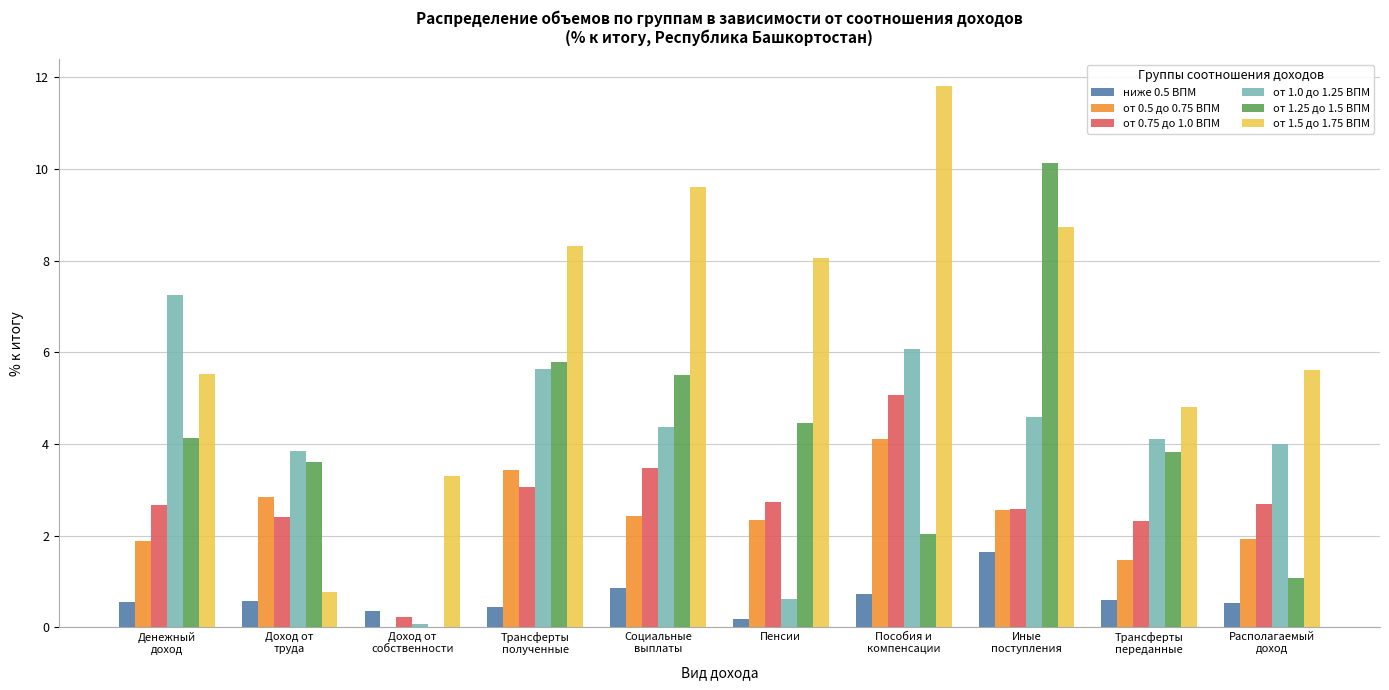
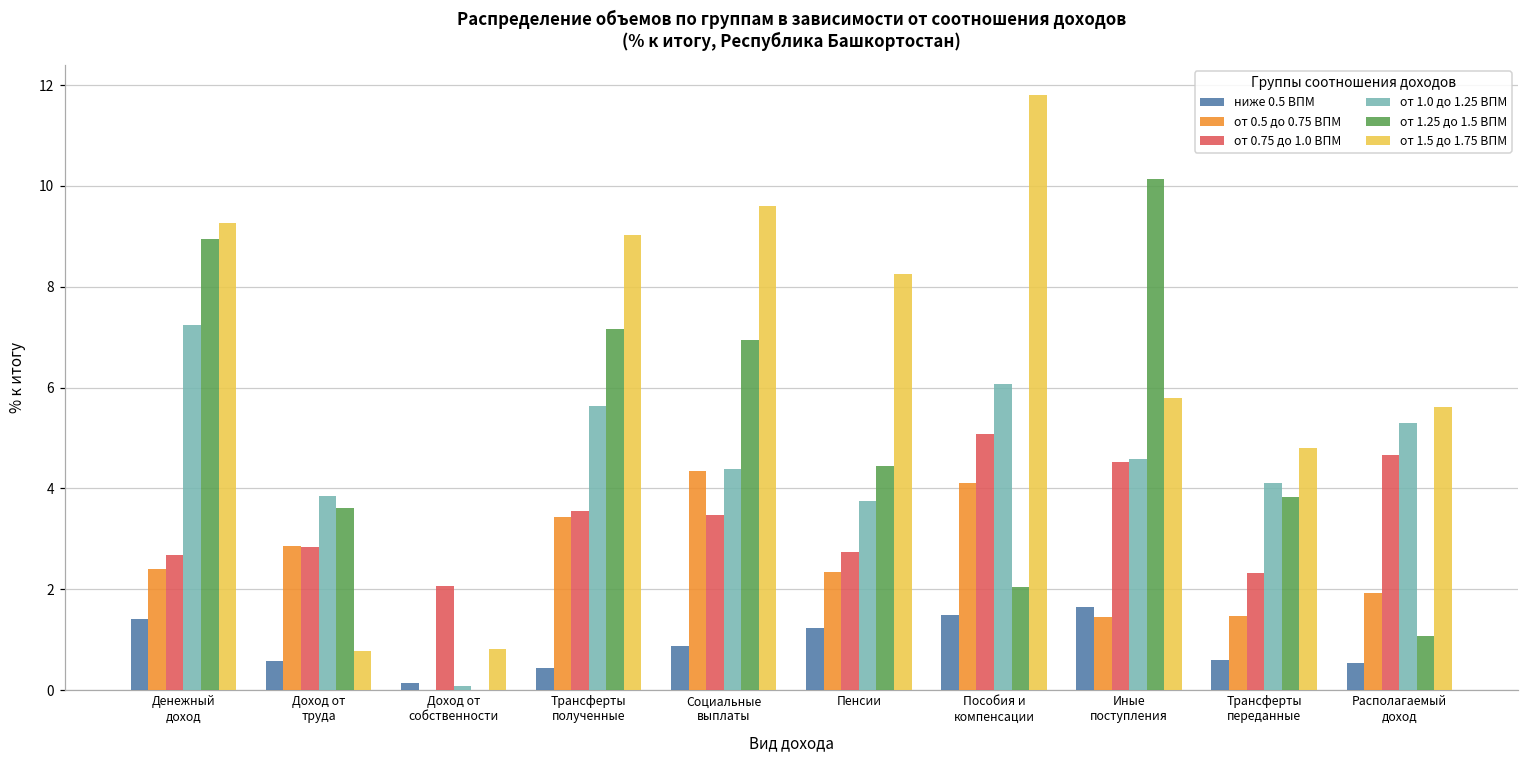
ниже 0.5 ВПМ, Денежный доход: 0.5 -> 1.4
от 0.5 до 0.75 ВПМ, Денежный доход: 1.9 -> 2.4
от 1.25 до 1.5 ВПМ, Денежный доход: 4.1 -> 9.0
от 1.5 до 1.75 ВПМ, Денежный доход: 5.5 -> 9.3
от 0.75 до 1.0 ВПМ, Доход от труда: 2.4 -> 2.8
ниже 0.5 ВПМ, Доход от собственности: 0.4 -> 0.1
от 0.75 до 1.0 ВПМ, Доход от собственности: 0.2 -> 2.1
от 1.5 до 1.75 ВПМ, Доход от собственности: 3.3 -> 0.8
от 0.75 до 1.0 ВПМ, Трансферты полученные: 3.1 -> 3.5
от 1.25 до 1.5 ВПМ, Трансферты полученные: 5.8 -> 7.2
от 1.5 до 1.75 ВПМ, Трансферты полученные: 8.3 -> 9.0
от 0.5 до 0.75 ВПМ, Социальные выплаты: 2.4 -> 4.3
от 1.25 до 1.5 ВПМ, Социальные выплаты: 5.5 -> 6.9
ниже 0.5 ВПМ, Пенсии: 0.2 -> 1.2
от 1.0 до 1.25 ВПМ, Пенсии: 0.6 -> 3.7
от 1.5 до 1.75 ВПМ, Пенсии: 8.1 -> 8.3
ниже 0.5 ВПМ, Пособия и компенсации: 0.7 -> 1.5
от 0.5 до 0.75 ВПМ, Иные поступления: 2.6 -> 1.4
от 0.75 до 1.0 ВПМ, Иные поступления: 2.6 -> 4.5
от 1.5 до 1.75 ВПМ, Иные поступления: 8.7 -> 5.8
от 0.75 до 1.0 ВПМ, Располагаемый доход: 2.7 -> 4.7
от 1.0 до 1.25 ВПМ, Располагаемый доход: 4.0 -> 5.3
